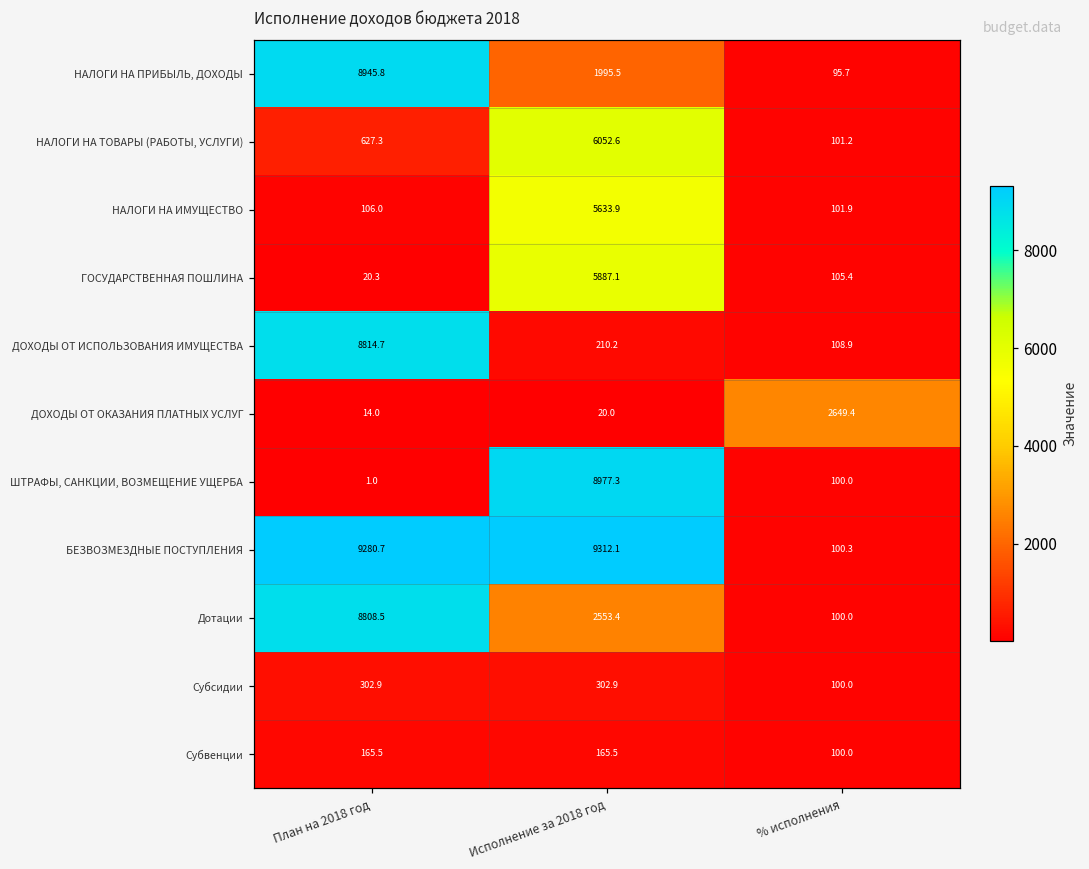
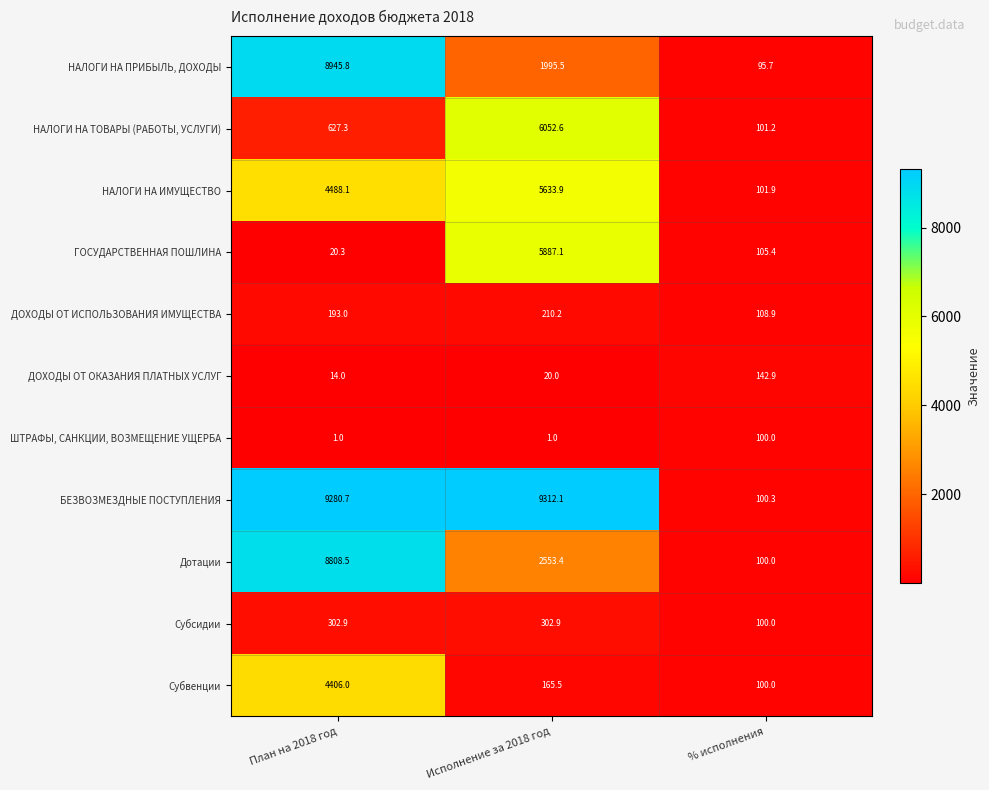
НАЛОГИ НА ИМУЩЕСТВО, План на 2018 год: 106.0 -> 4488.1
ДОХОДЫ ОТ ИСПОЛЬЗОВАНИЯ ИМУЩЕСТВА, План на 2018 год: 8814.7 -> 193.0
ДОХОДЫ ОТ ОКАЗАНИЯ ПЛАТНЫХ УСЛУГ, % исполнения: 2649.4 -> 142.9
ШТРАФЫ, САНКЦИИ, ВОЗМЕЩЕНИЕ УЩЕРБА, Исполнение за 2018 год: 8977.3 -> 1.0
Субвенции, План на 2018 год: 165.5 -> 4406.0
